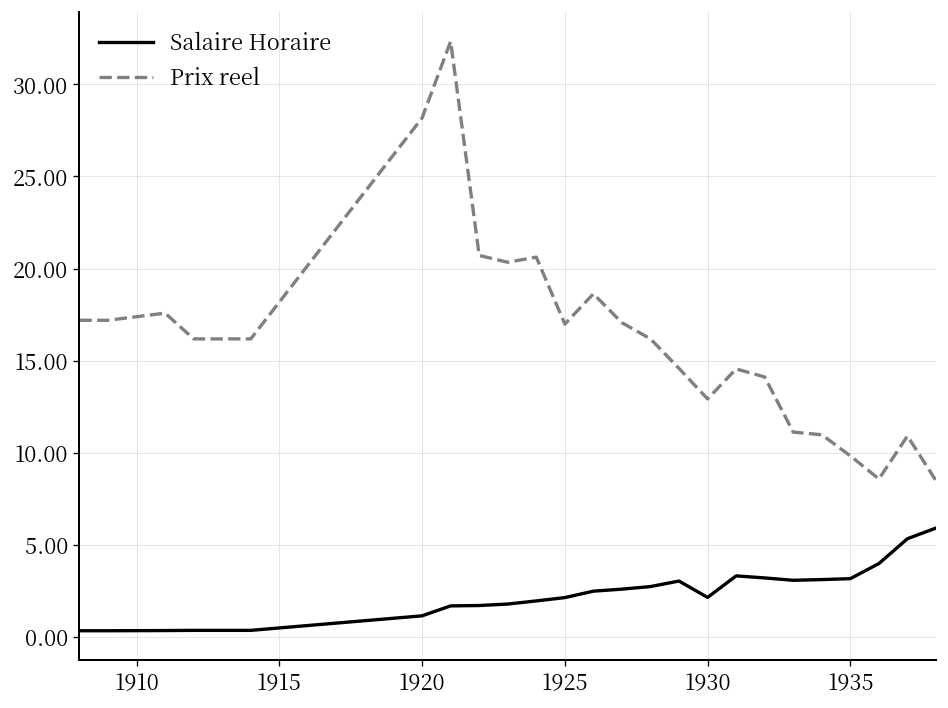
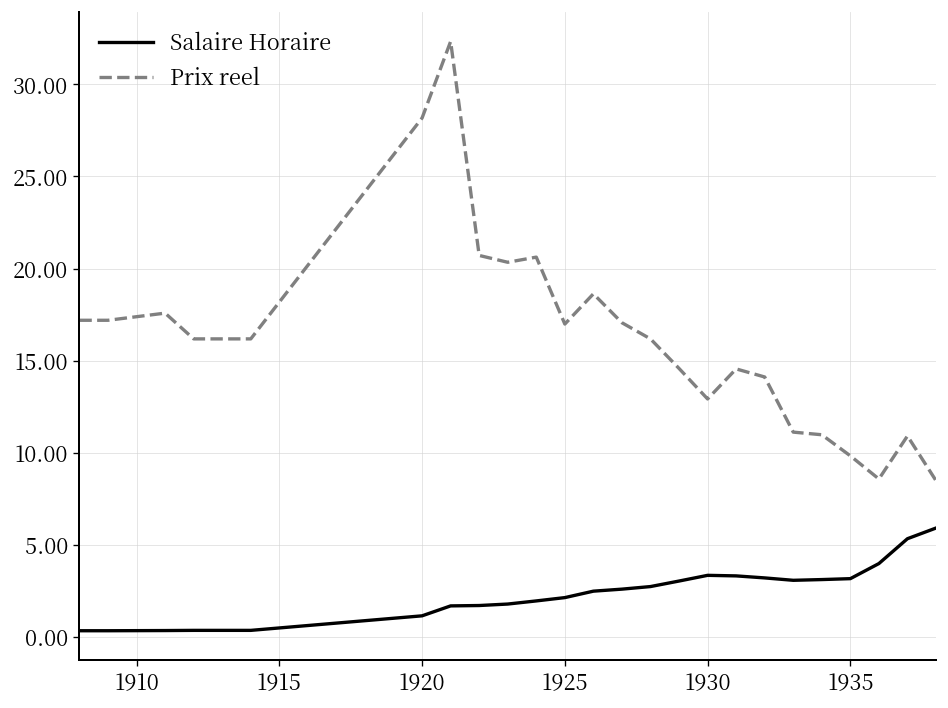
Salaire Horaire, 1930: 2.1 -> 3.3
